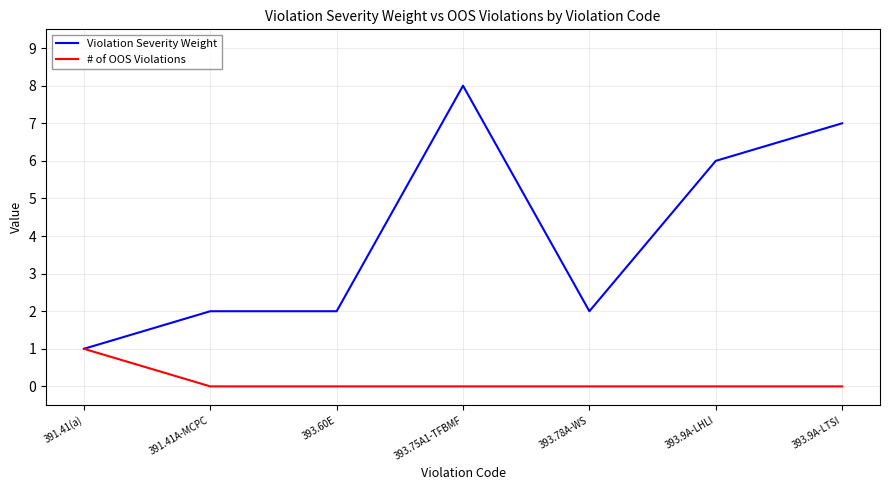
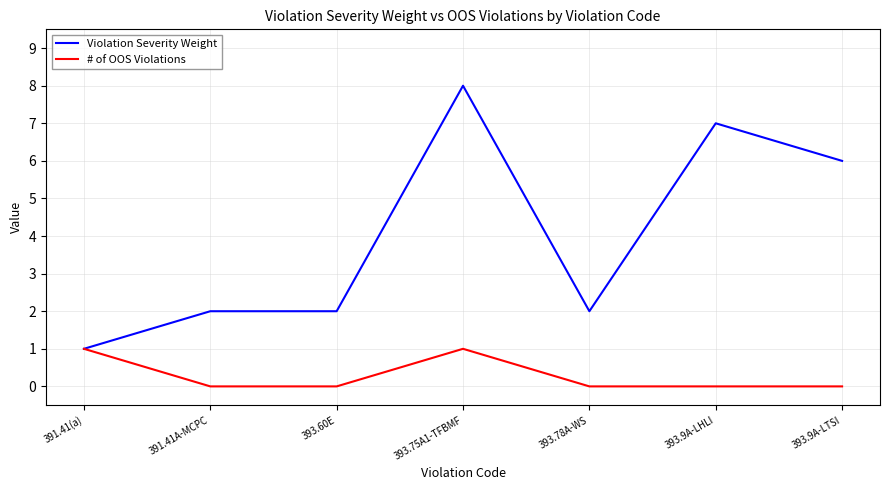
# of OOS Violations, 393.75A1-TFBMF: 0 -> 1
Violation Severity Weight, 393.9A-LHLI: 6 -> 7
Violation Severity Weight, 393.9A-LTSI: 7 -> 6
